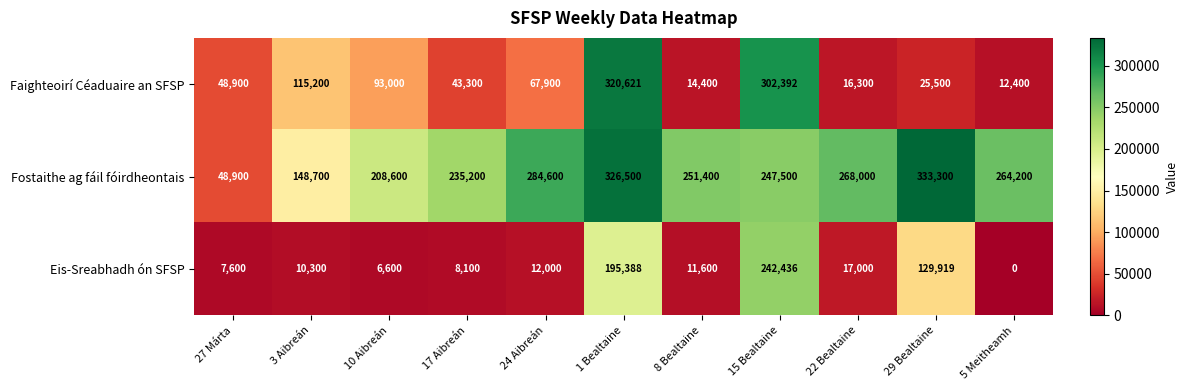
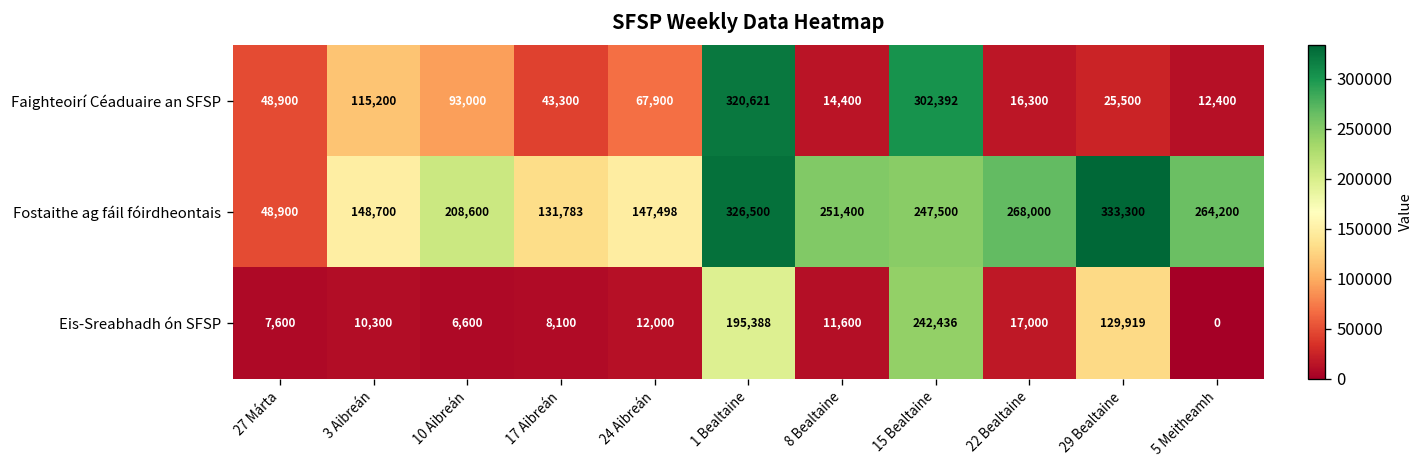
Fostaithe ag fáil fóirdheontais, 17 Aibreán: 235,200 -> 131,783
Fostaithe ag fáil fóirdheontais, 24 Aibreán: 284,600 -> 147,498
